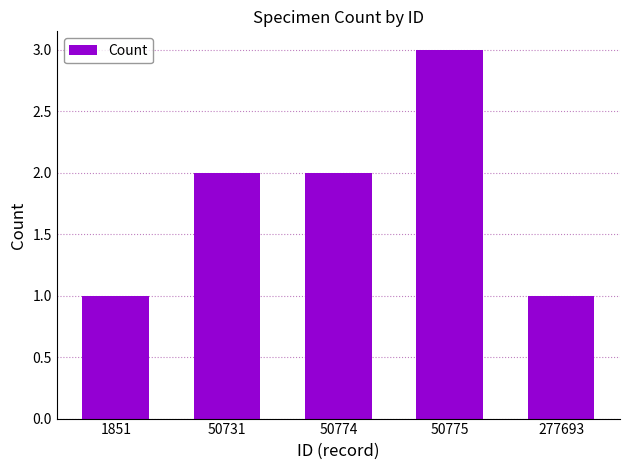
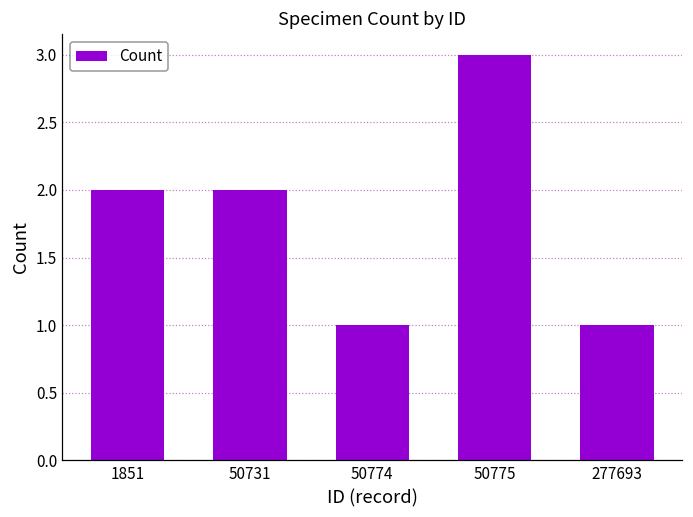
1851: 1 -> 2
50774: 2 -> 1
